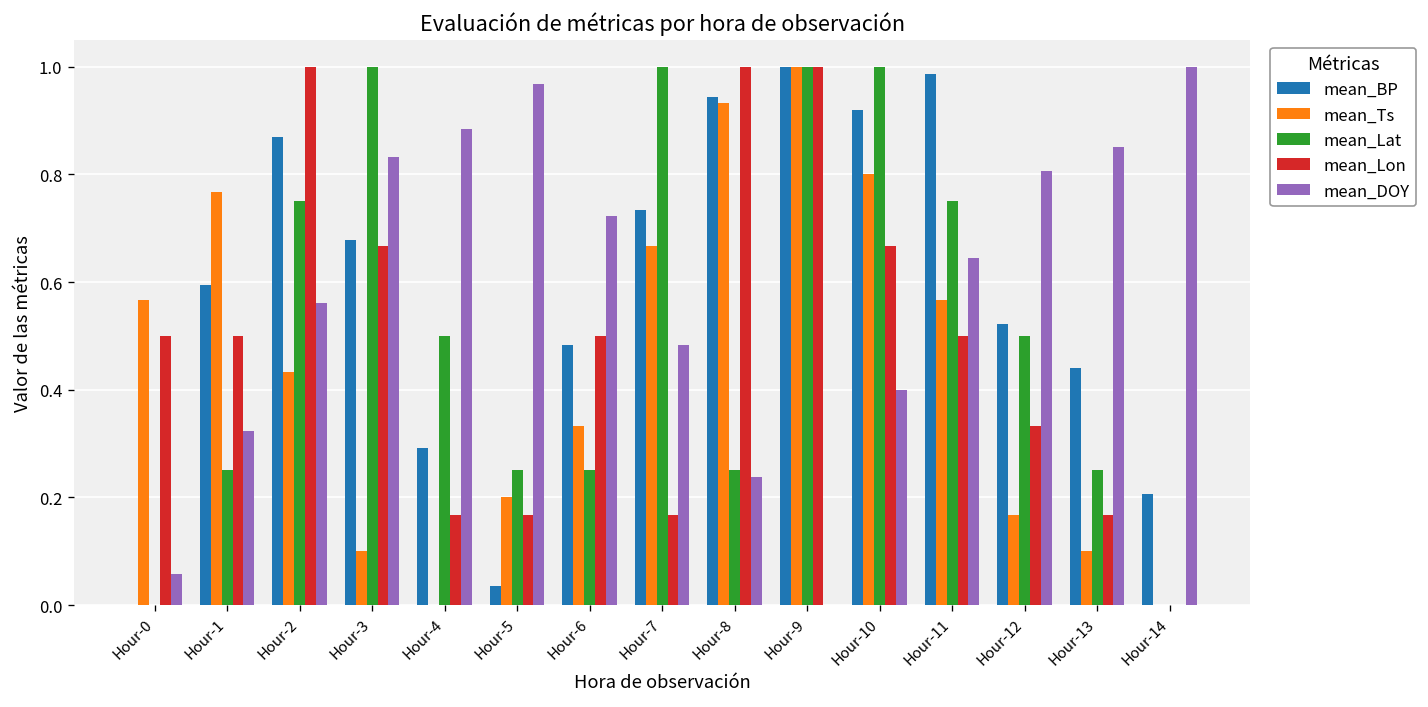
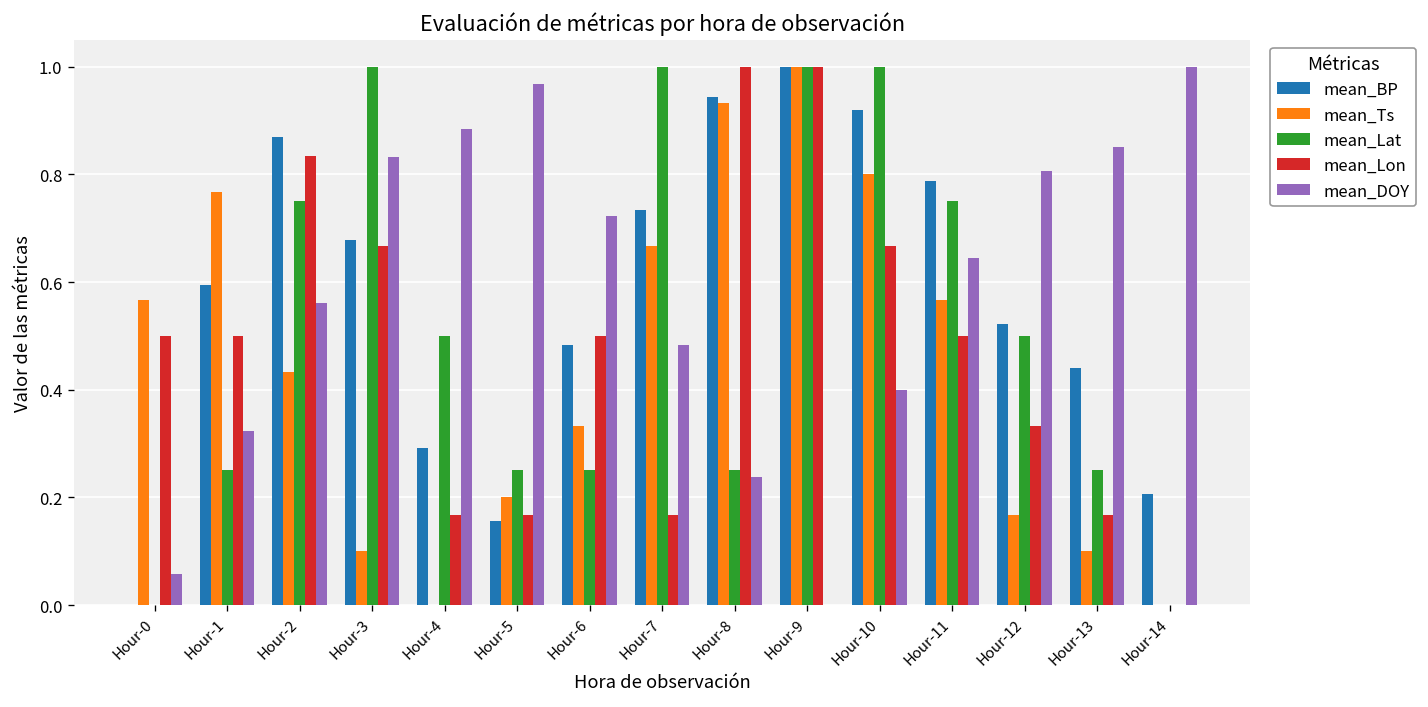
mean_Lon, Hour-2: 1.00 -> 0.83
mean_BP, Hour-5: 0.03 -> 0.16
mean_BP, Hour-11: 0.99 -> 0.79
